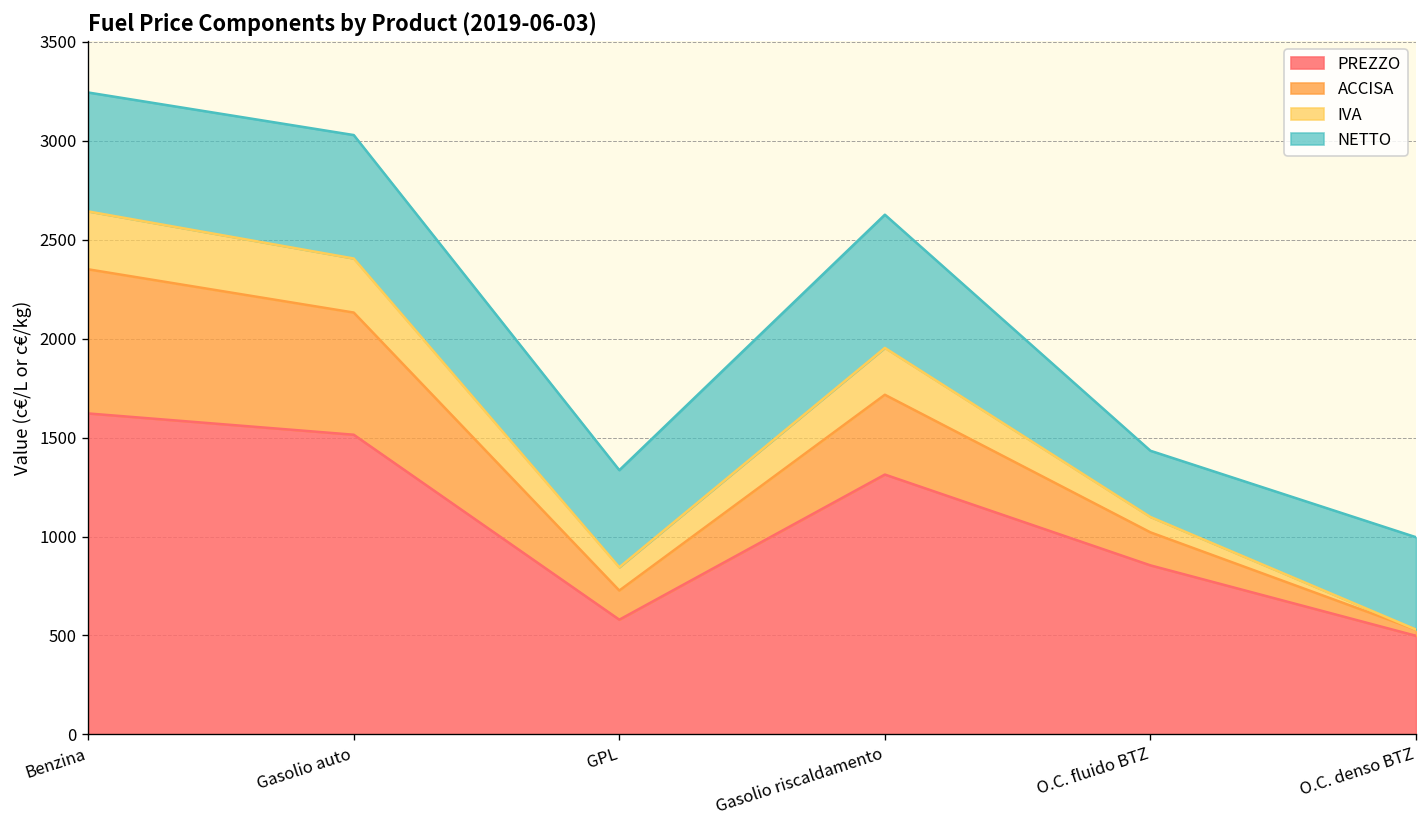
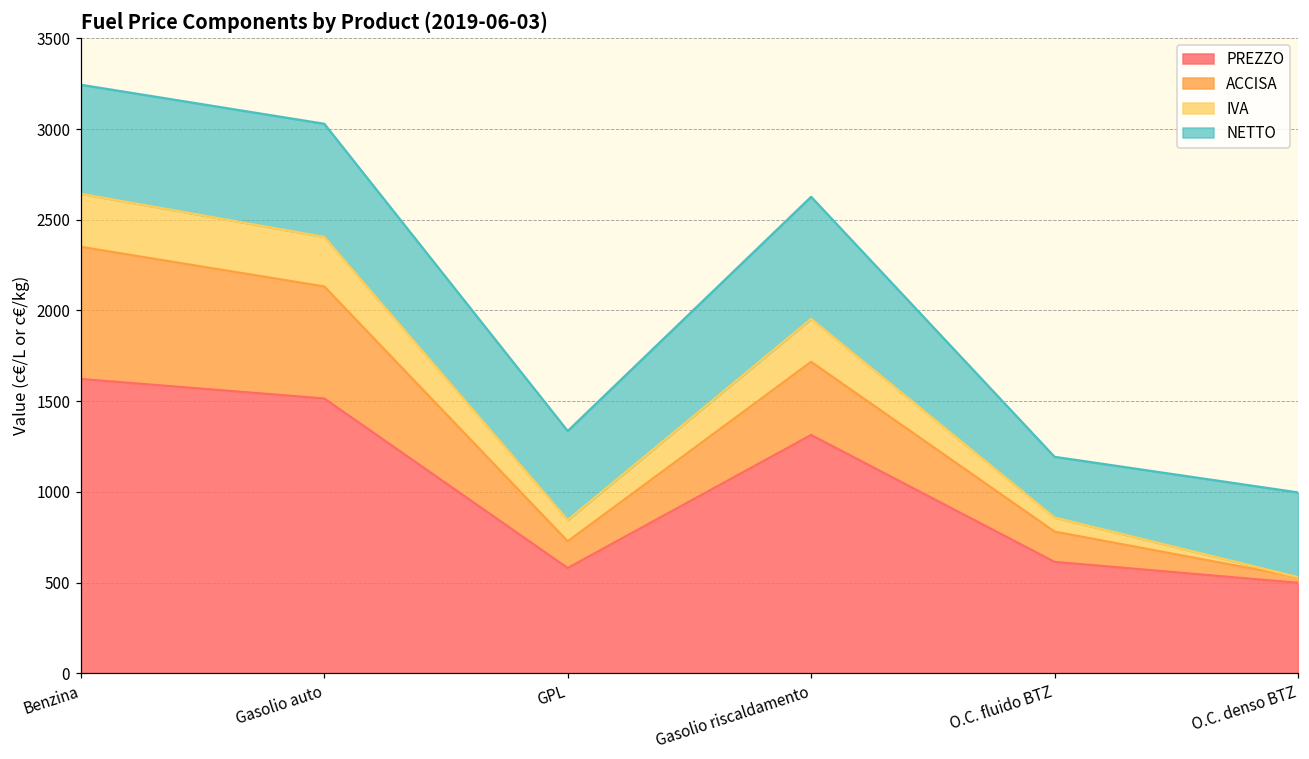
PREZZO, O.C. fluido BTZ: 850 -> 610
